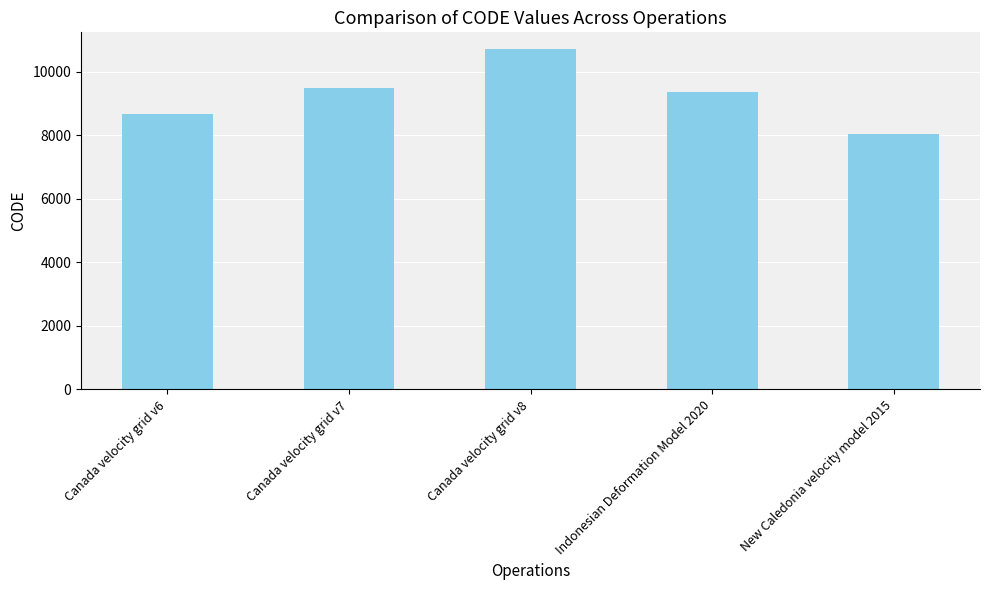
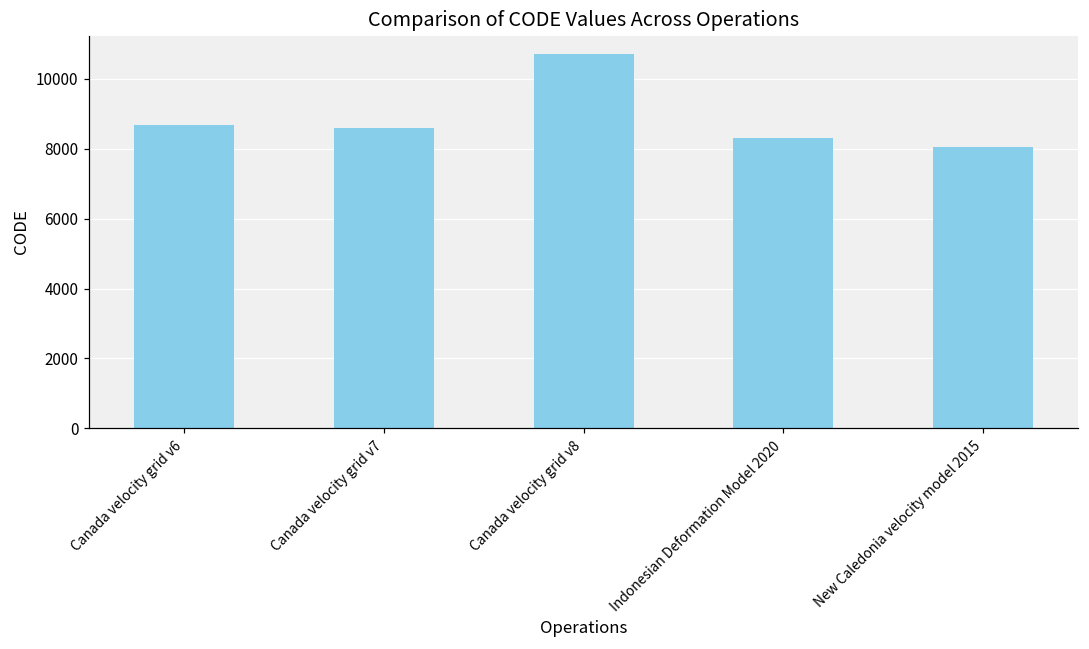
Canada velocity grid v7: 9500 -> 8600
Indonesian Deformation Model 2020: 9400 -> 8300
